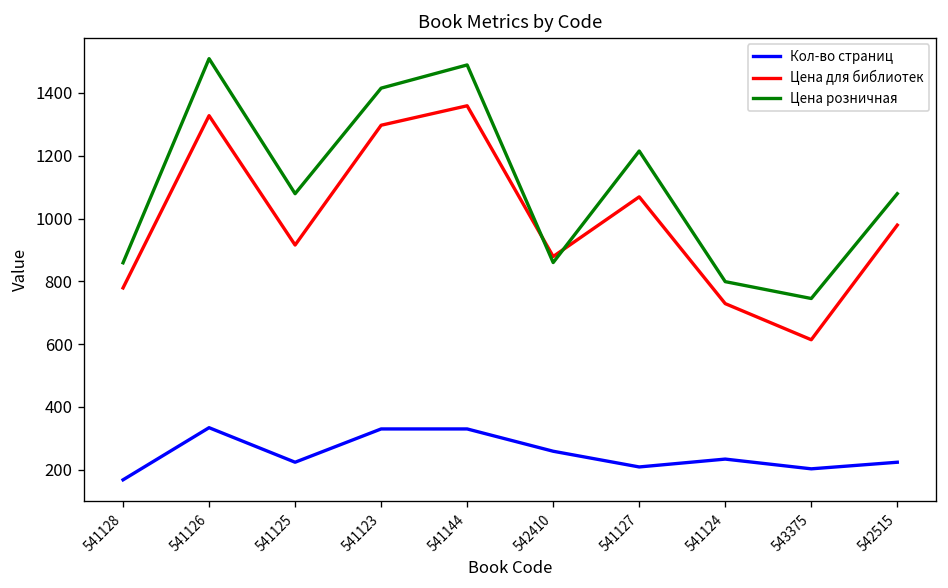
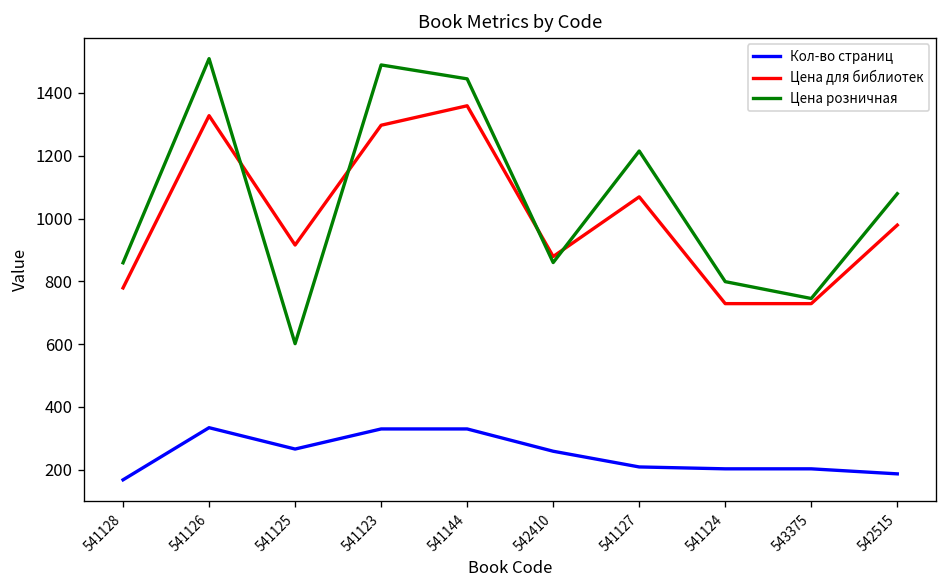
Кол-во страниц, 541125: 220 -> 270
Цена розничная, 541125: 1080 -> 600
Цена розничная, 541123: 1420 -> 1490
Цена розничная, 541144: 1490 -> 1440
Кол-во страниц, 541124: 230 -> 200
Цена для библиотек, 543375: 610 -> 730
Кол-во страниц, 542515: 220 -> 190
